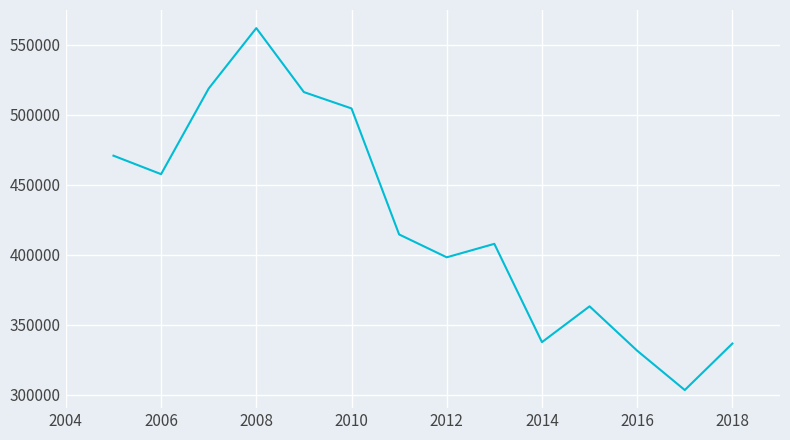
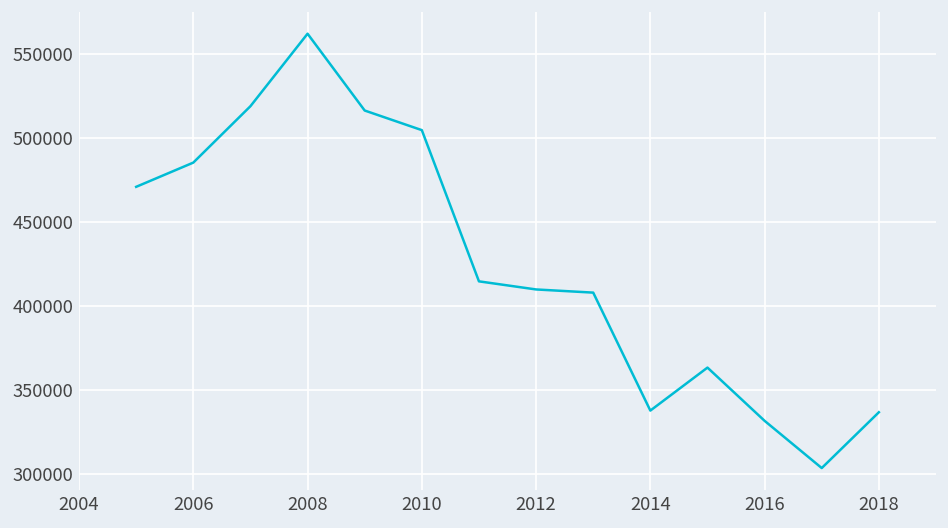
2006: 458000 -> 485000
2012: 398000 -> 410000
